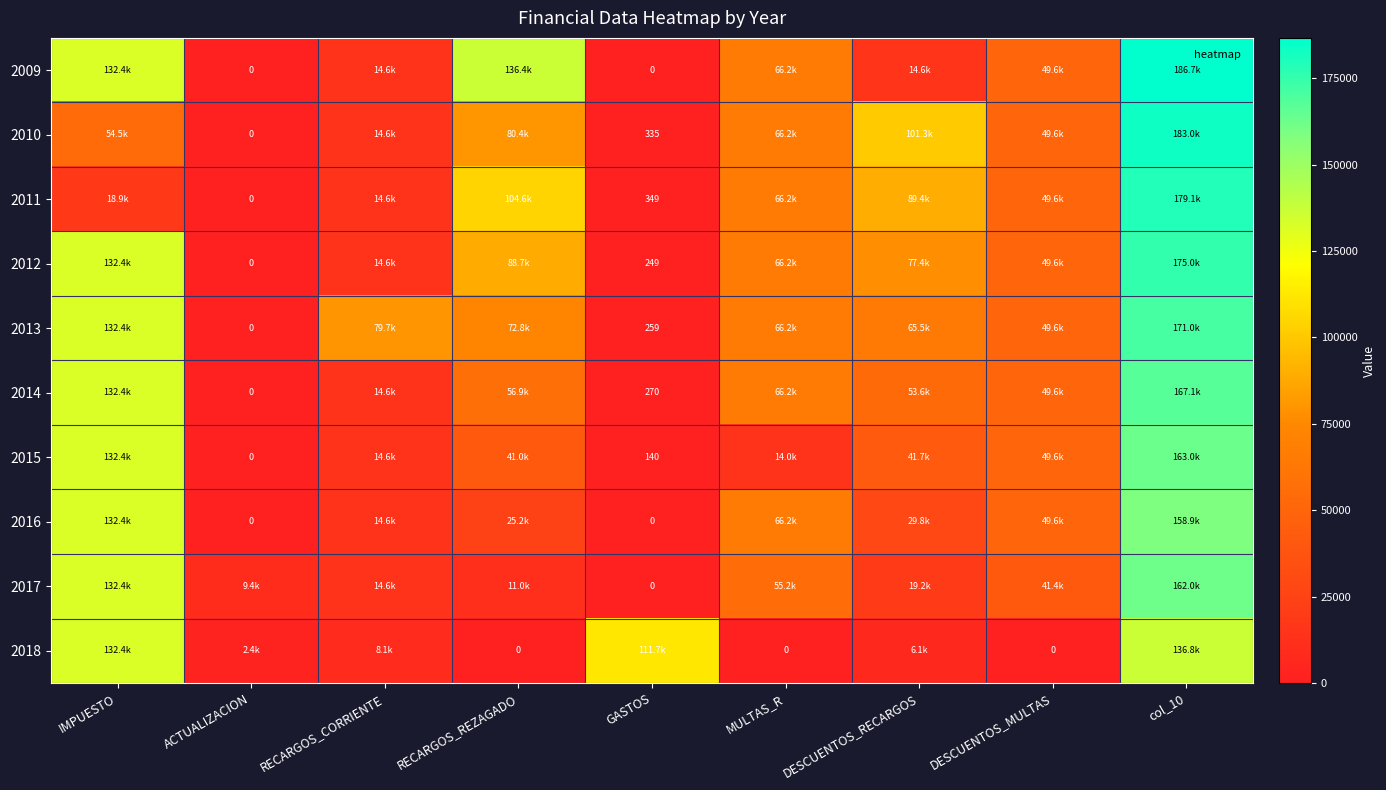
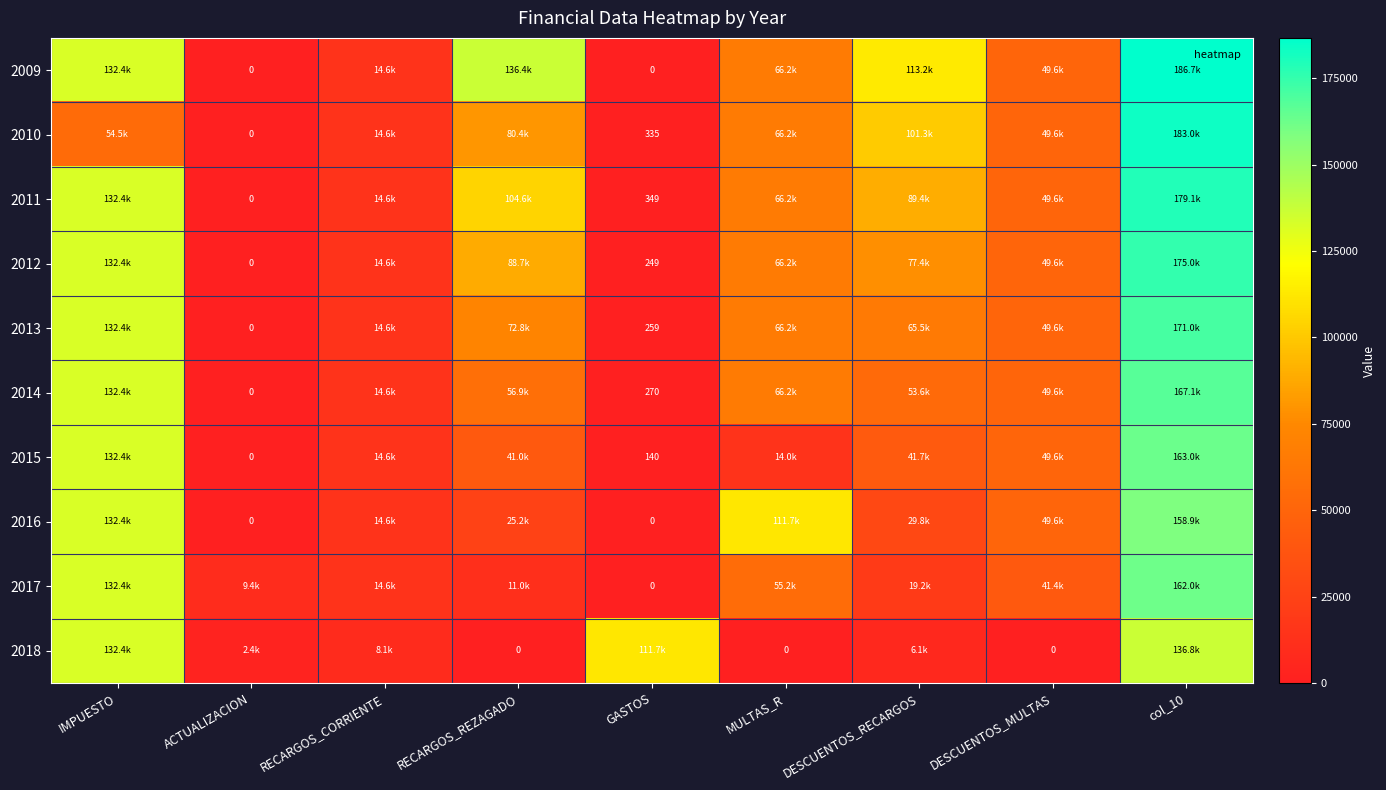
2009, DESCUENTOS_RECARGOS: 14.6k -> 113.2k
2011, IMPUESTO: 18.9k -> 132.4k
2013, RECARGOS_CORRIENTE: 79.7k -> 14.6k
2016, MULTAS_R: 66.2k -> 111.7k
